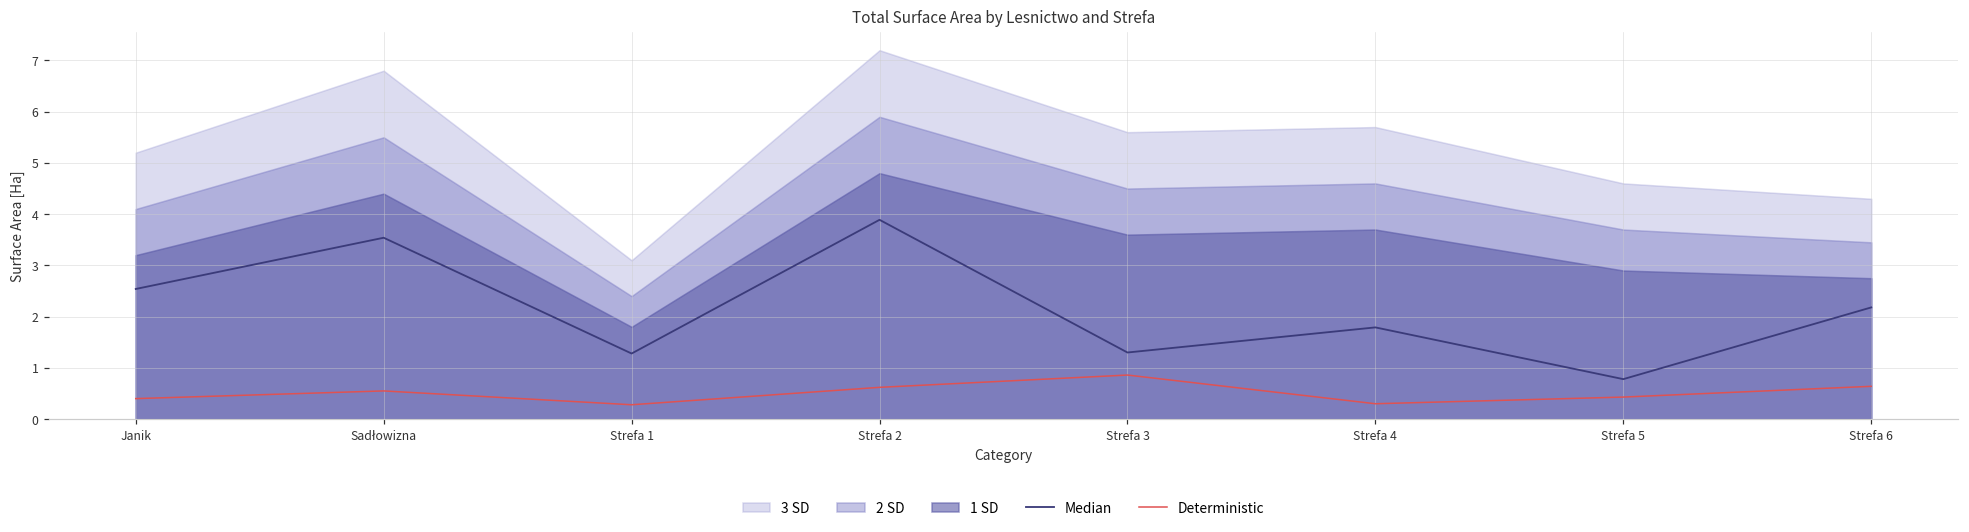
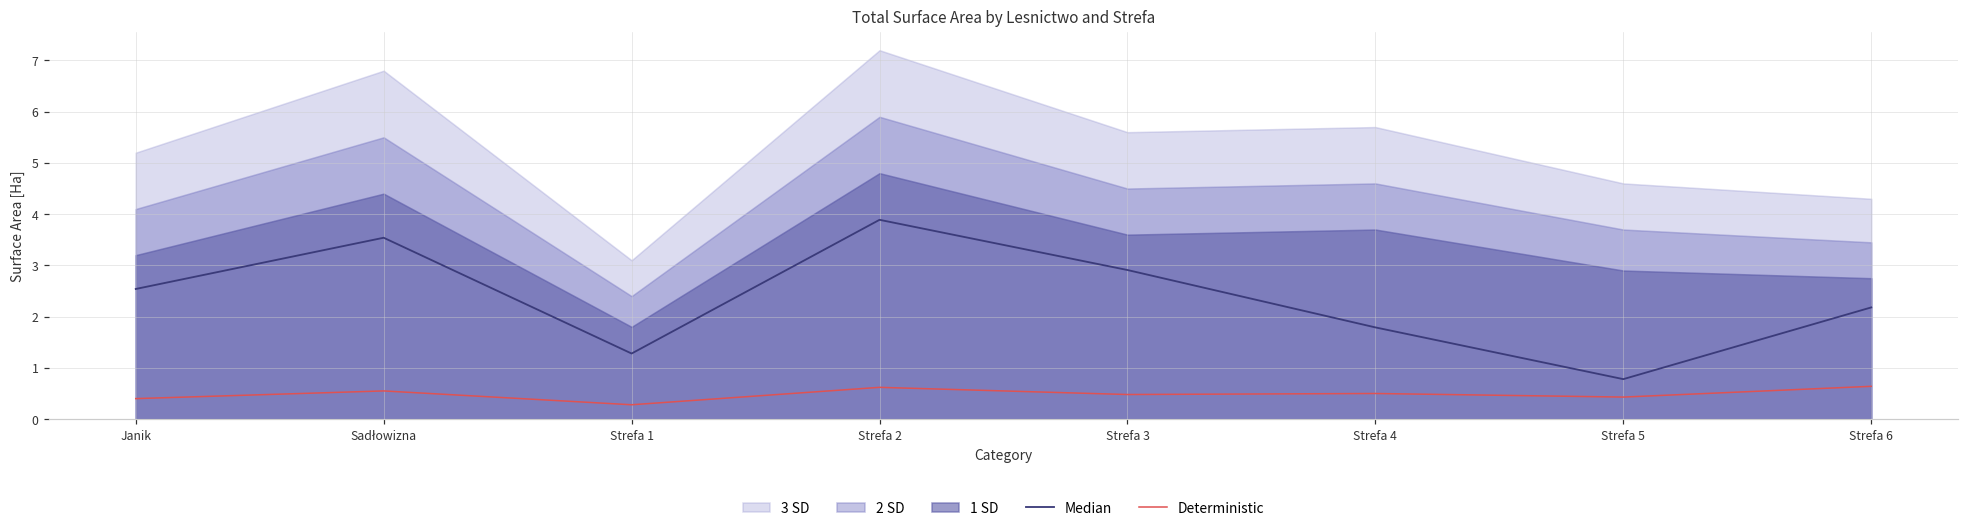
Median, Strefa 3: 1.3 -> 2.9
Deterministic, Strefa 3: 0.9 -> 0.5
Deterministic, Strefa 4: 0.3 -> 0.5
